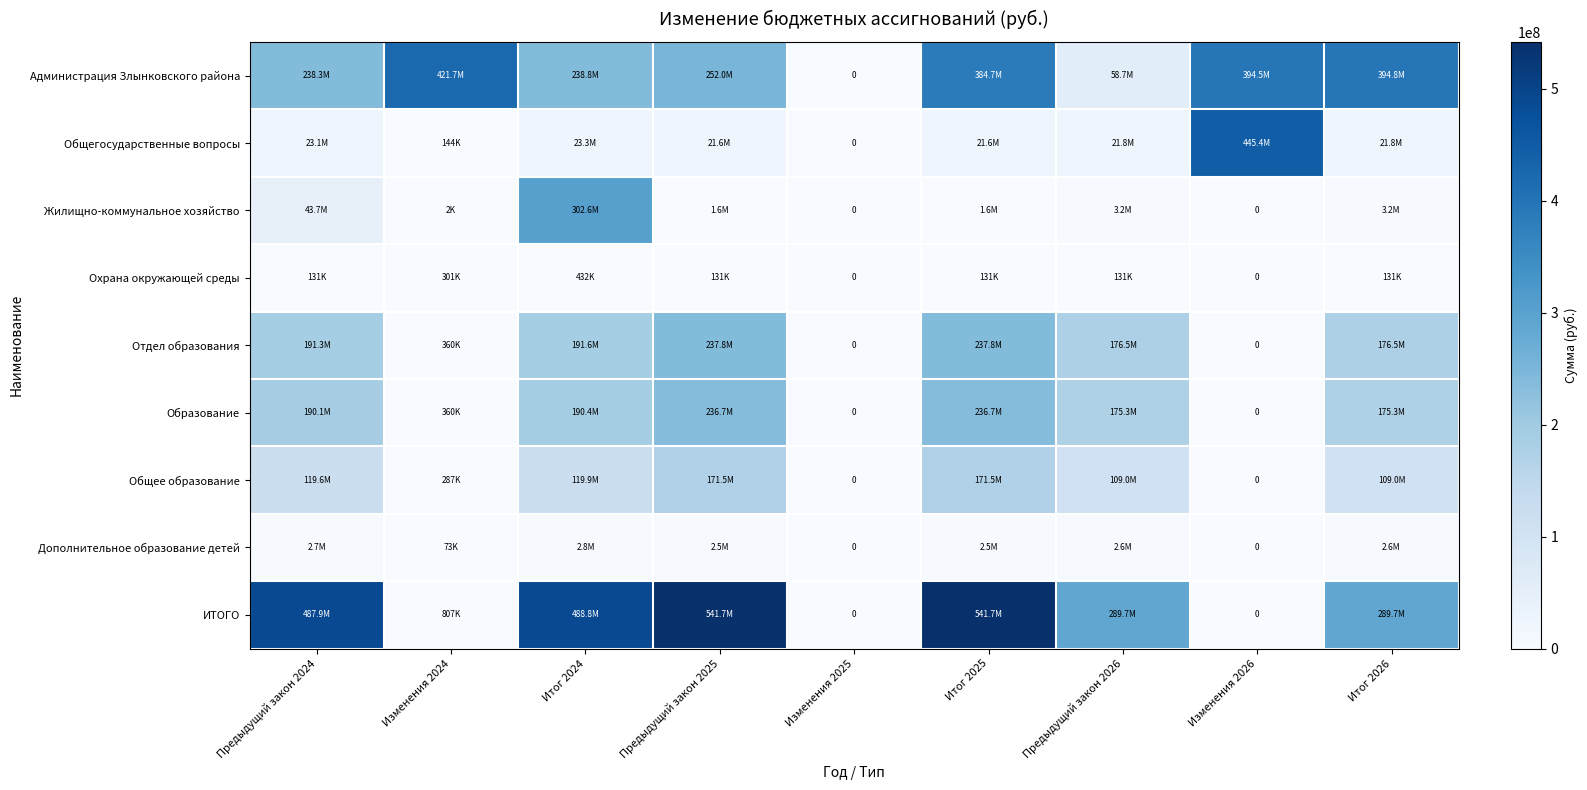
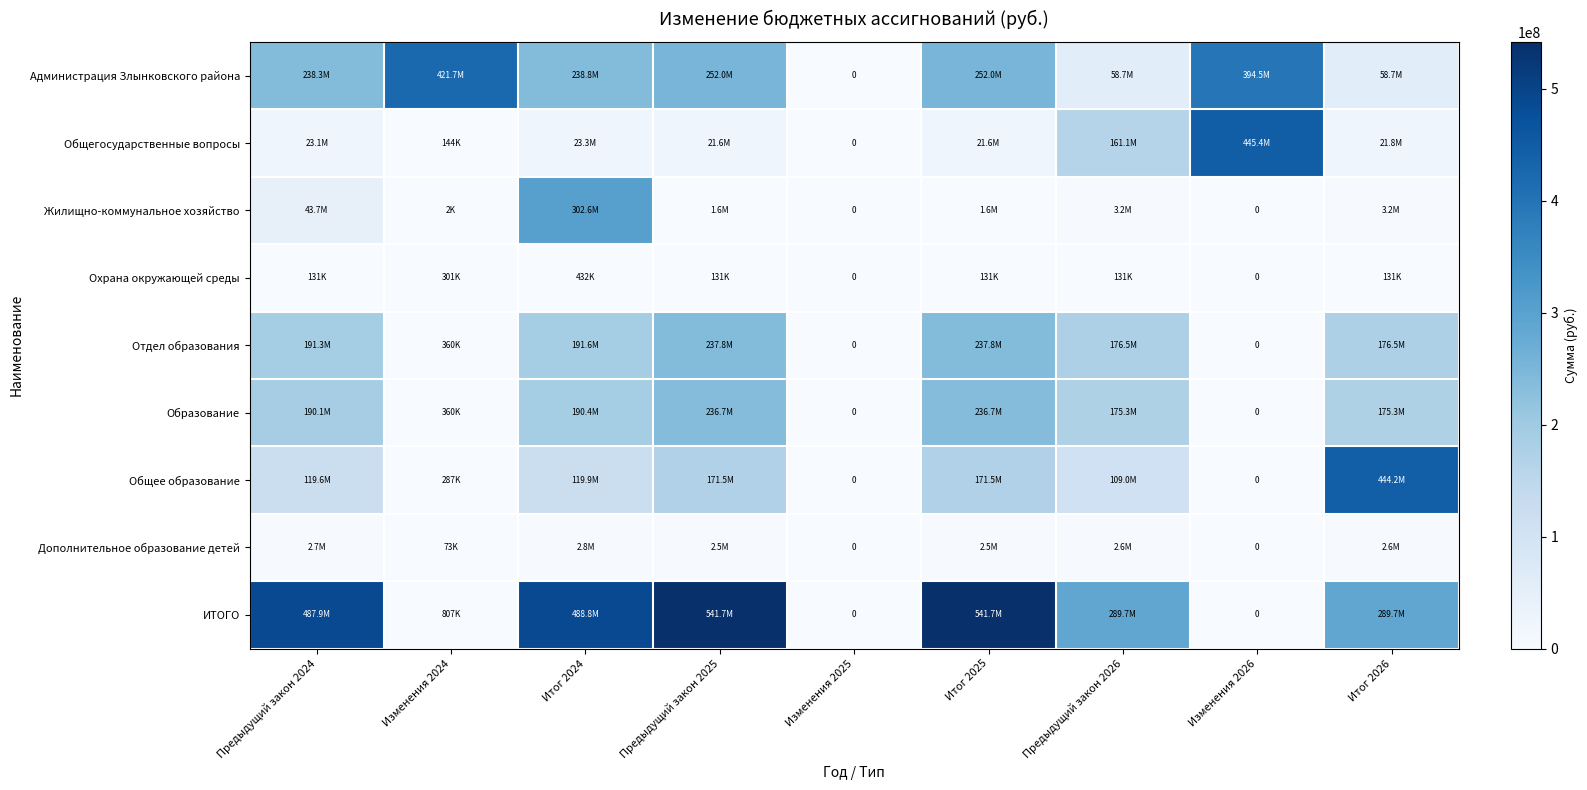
Администрация Злынковского района, Итог 2025: 384.7M -> 252.0M
Администрация Злынковского района, Итог 2026: 394.8M -> 58.7M
Общегосударственные вопросы, Предыдущий закон 2026: 21.8M -> 161.1M
Общее образование, Итог 2026: 109.0M -> 444.2M
